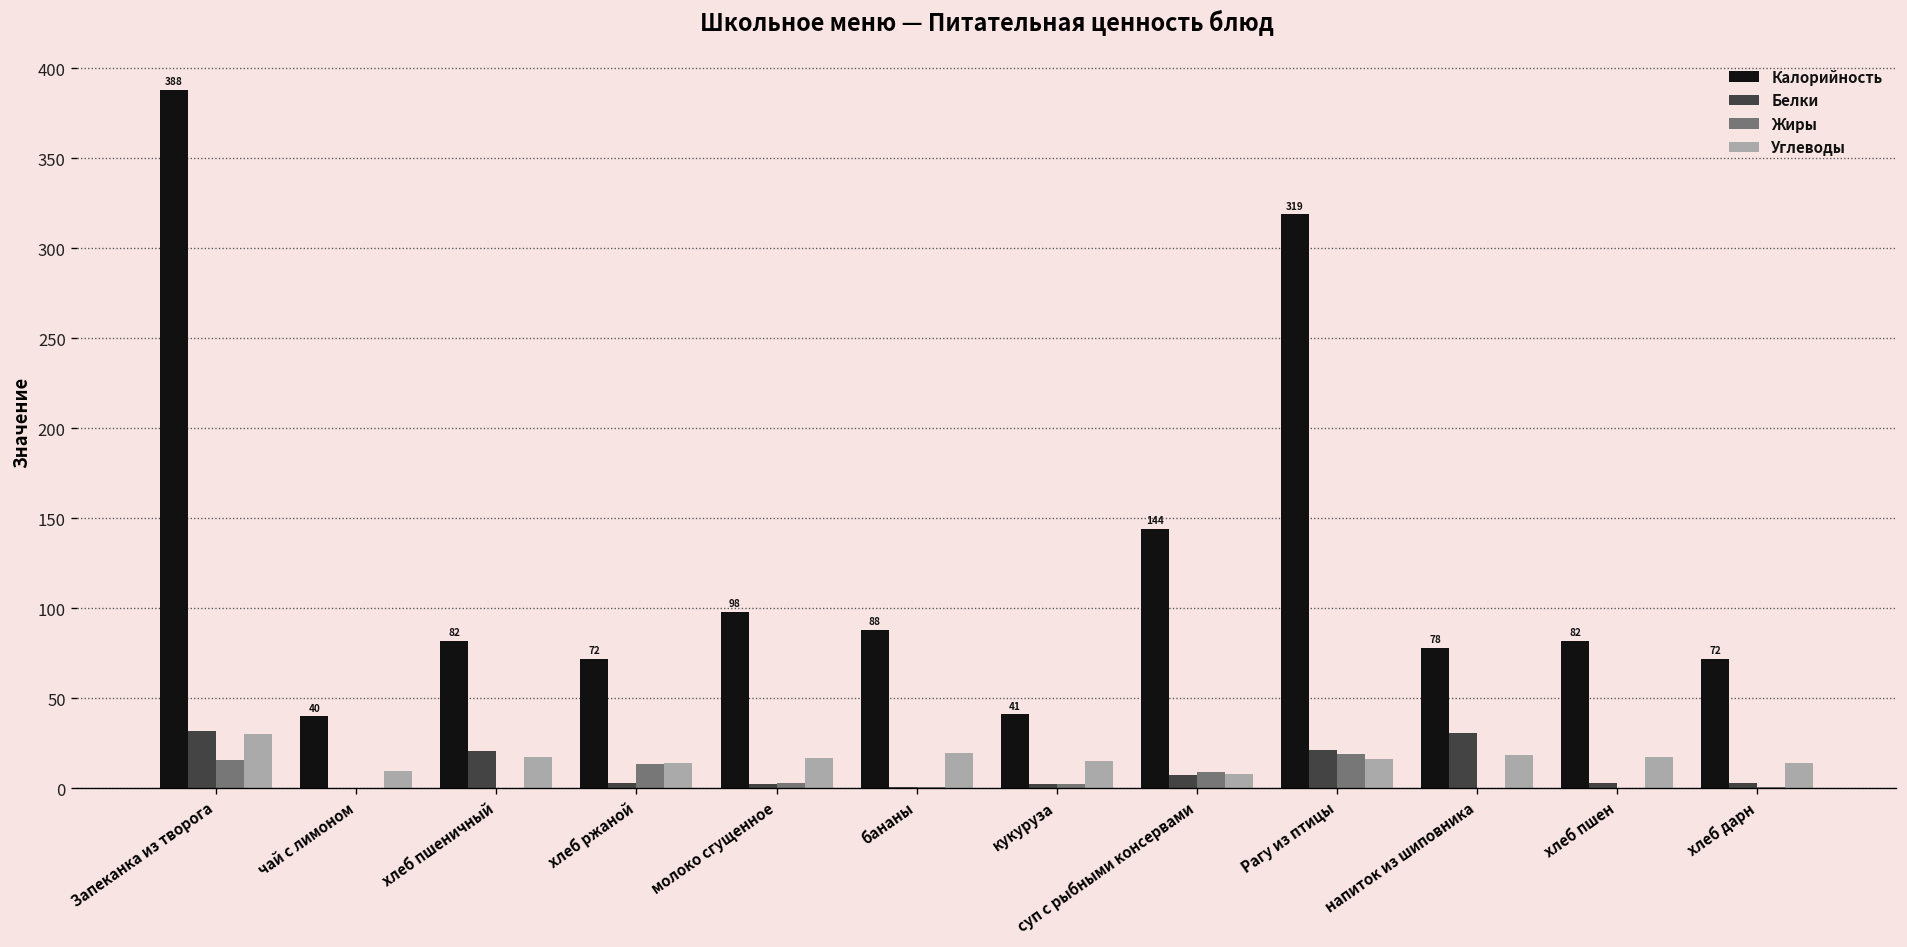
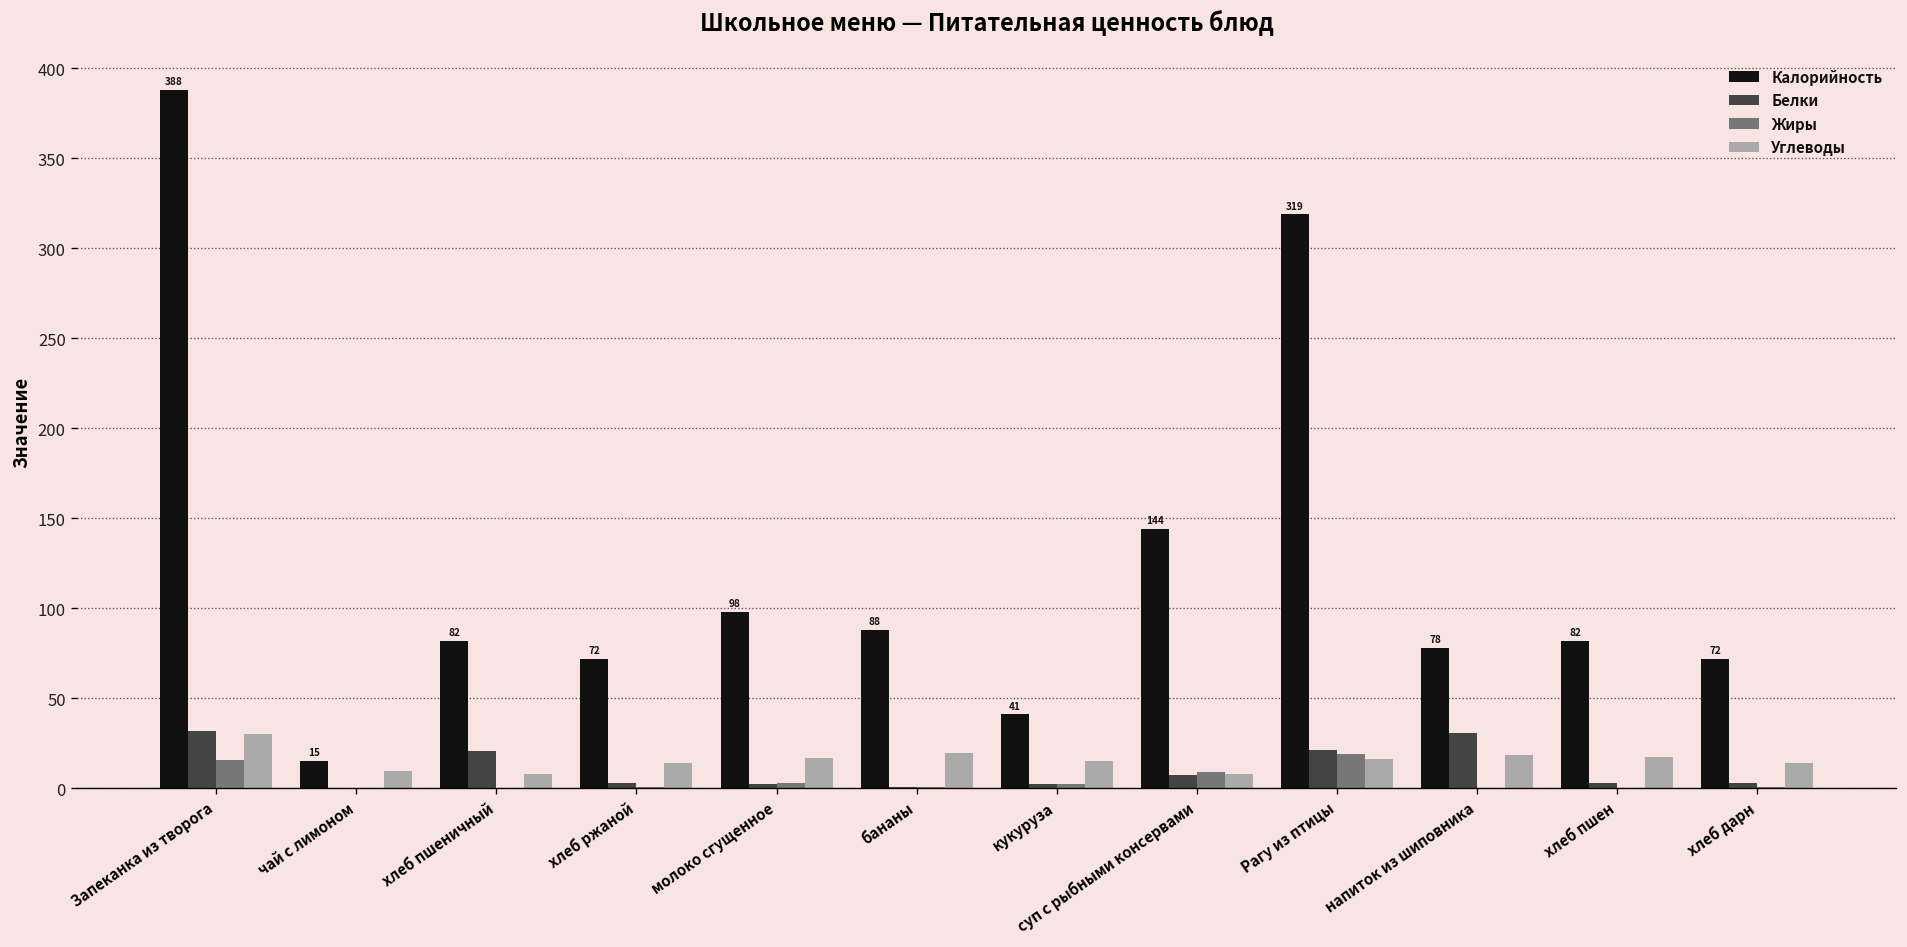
Калорийность, чай с лимоном: 40 -> 15
Углеводы, хлеб пшеничный: 17 -> 8
Жиры, хлеб ржаной: 13 -> 1
